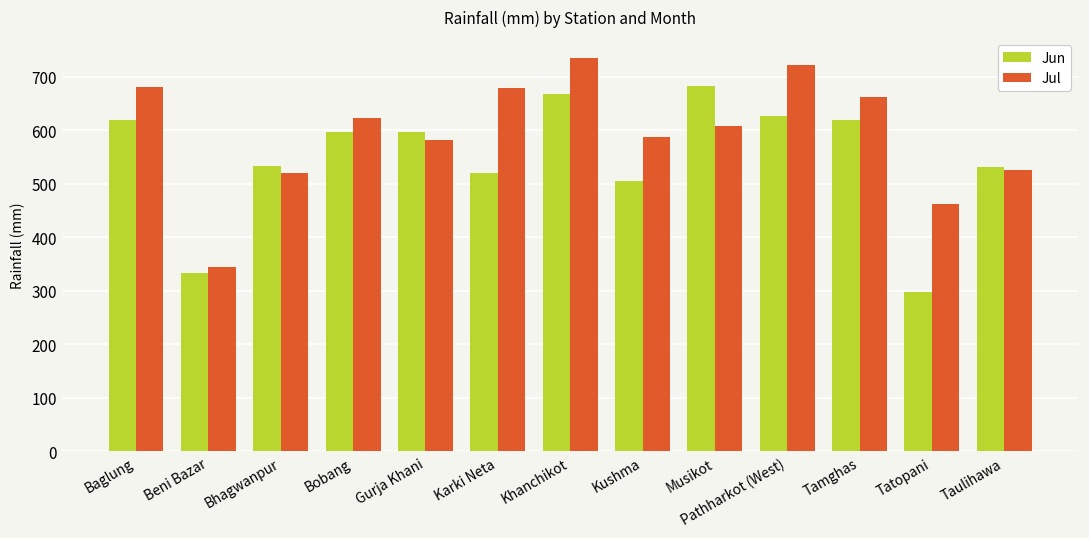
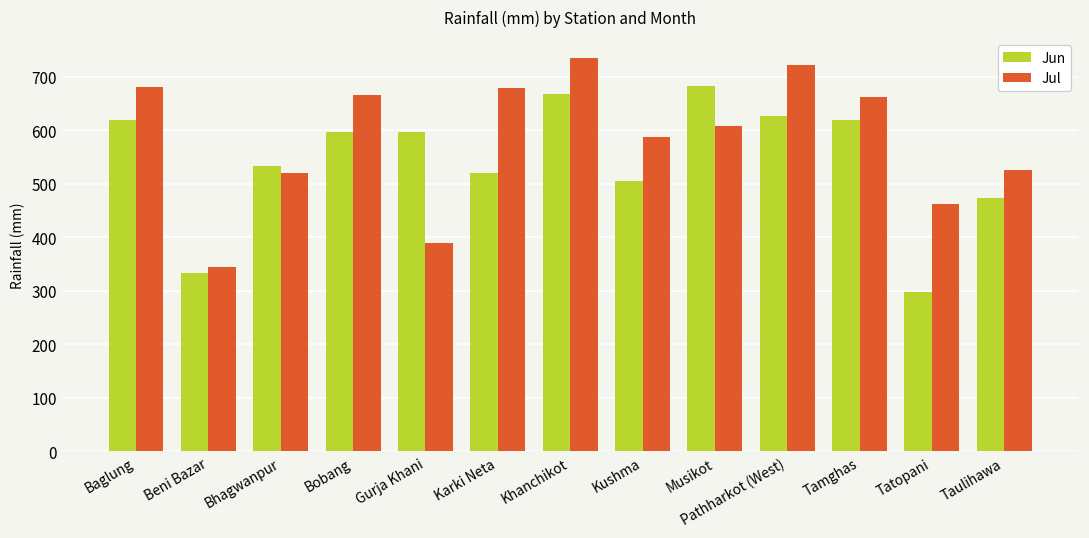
Jul, Bobang: 620 -> 670
Jul, Gurja Khani: 580 -> 390
Jun, Taulihawa: 530 -> 470
